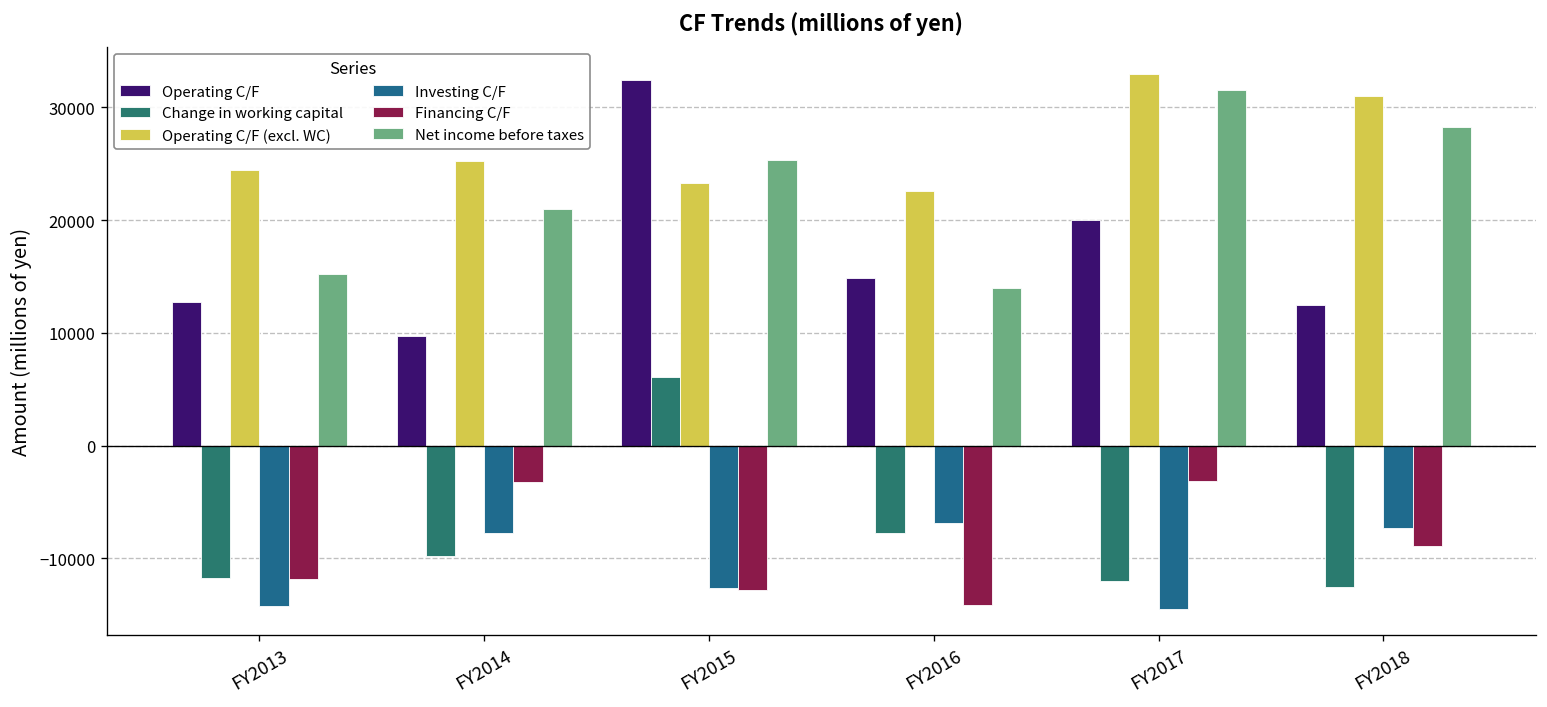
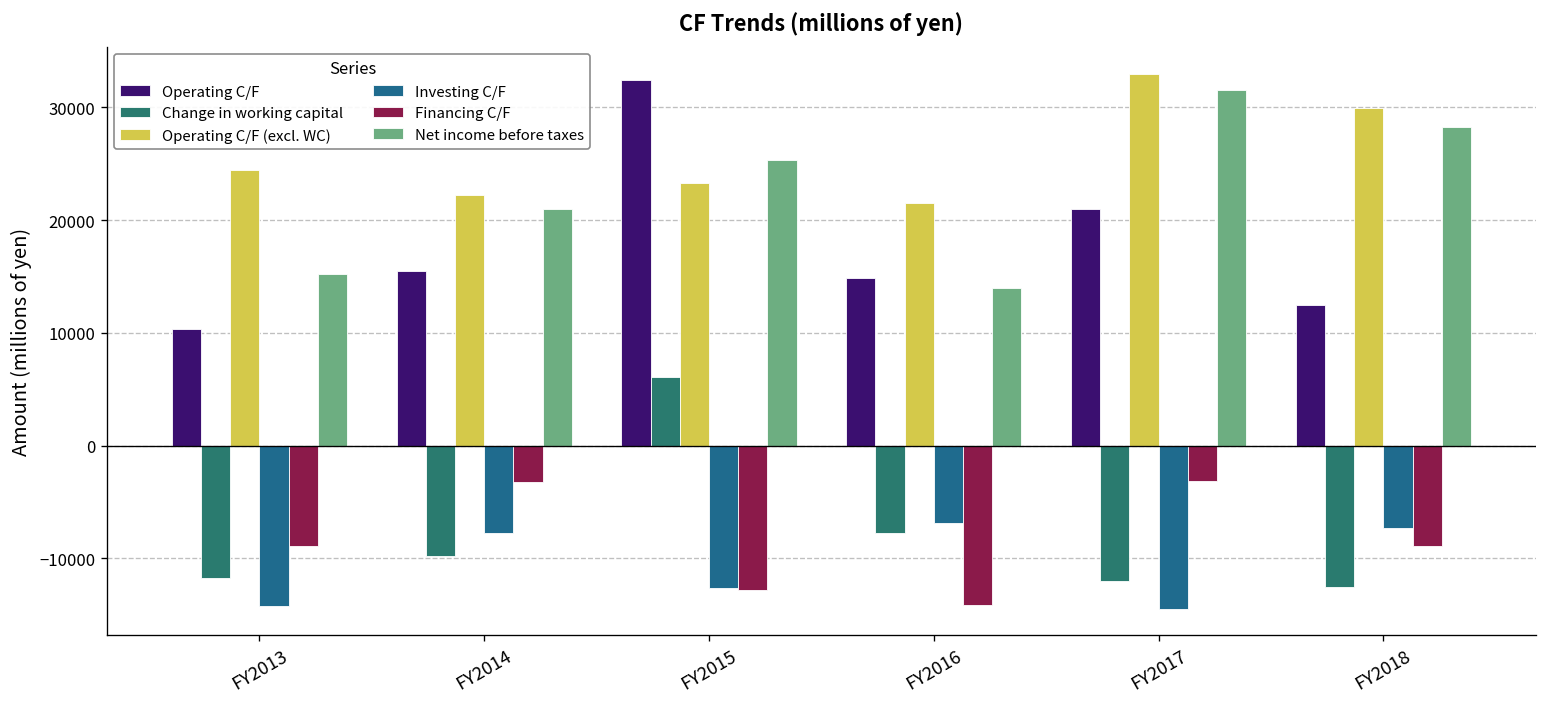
Operating C/F, FY2013: 13000 -> 10000
Financing C/F, FY2013: -12000 -> -9000
Operating C/F, FY2014: 10000 -> 15000
Operating C/F (excl. WC), FY2014: 25000 -> 22000
Operating C/F (excl. WC), FY2016: 23000 -> 22000
Operating C/F, FY2017: 20000 -> 21000
Operating C/F (excl. WC), FY2018: 31000 -> 30000
